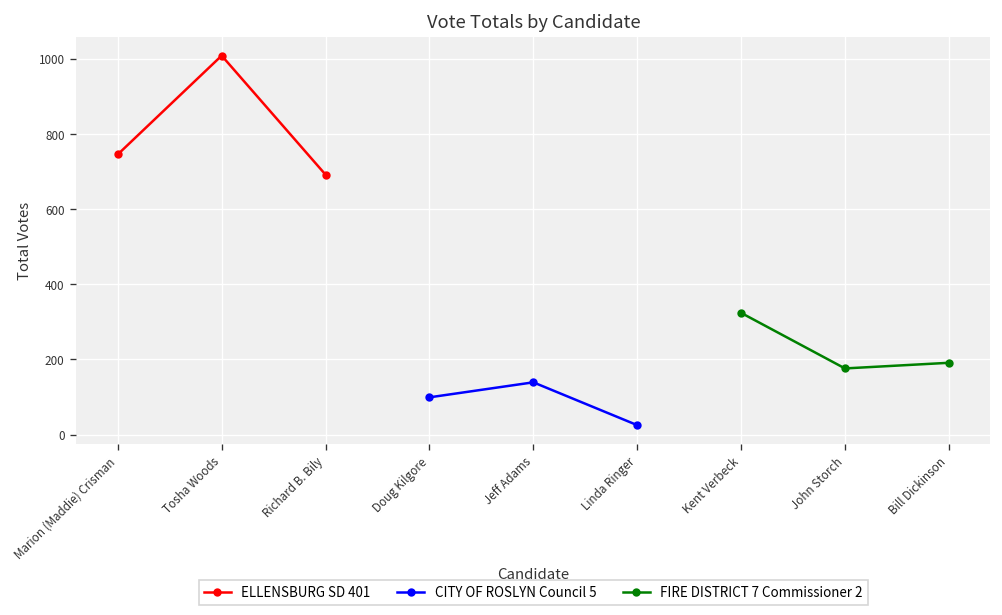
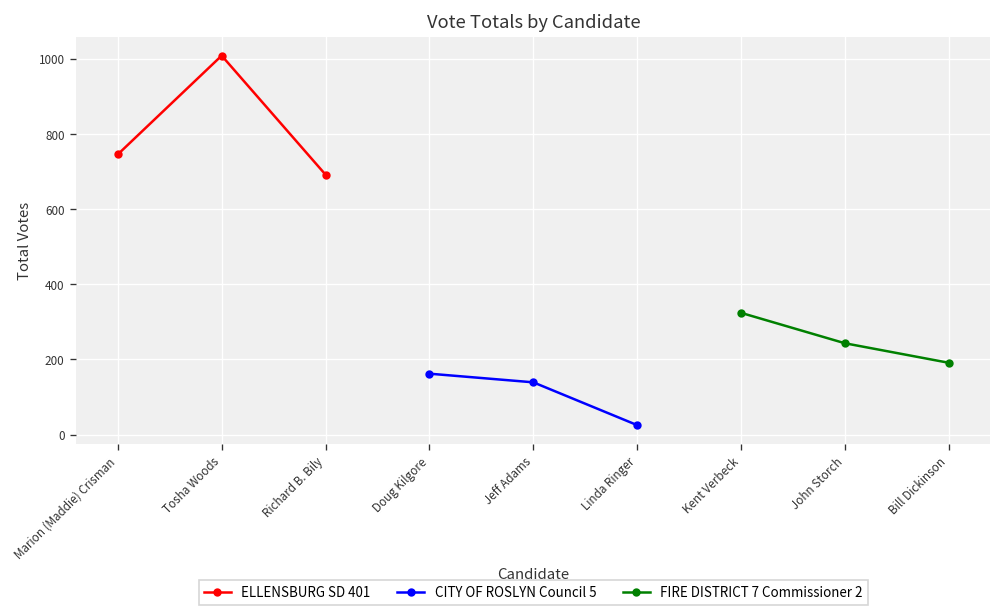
CITY OF ROSLYN Council 5, Doug Kilgore: 100 -> 160
FIRE DISTRICT 7 Commissioner 2, John Storch: 180 -> 240
